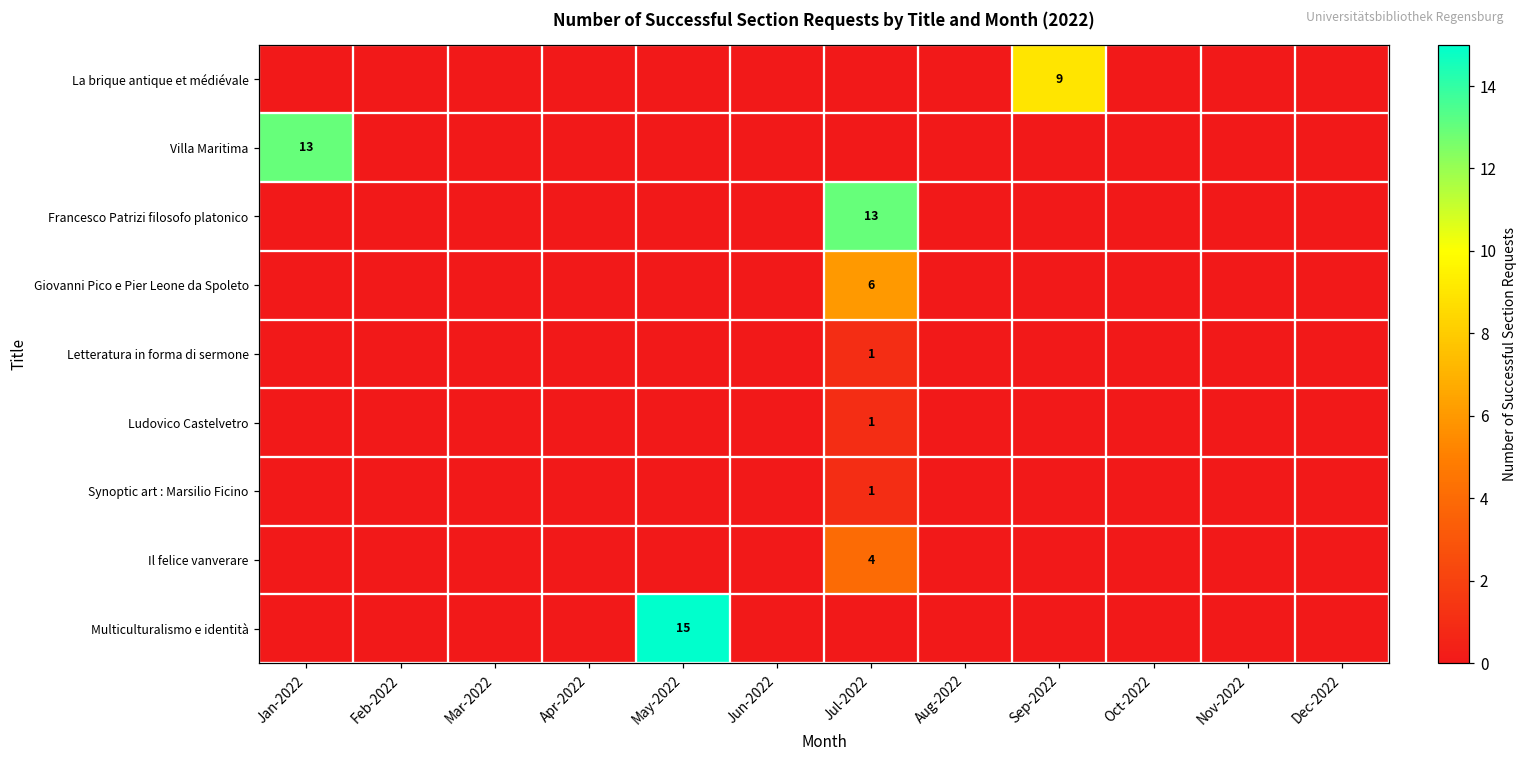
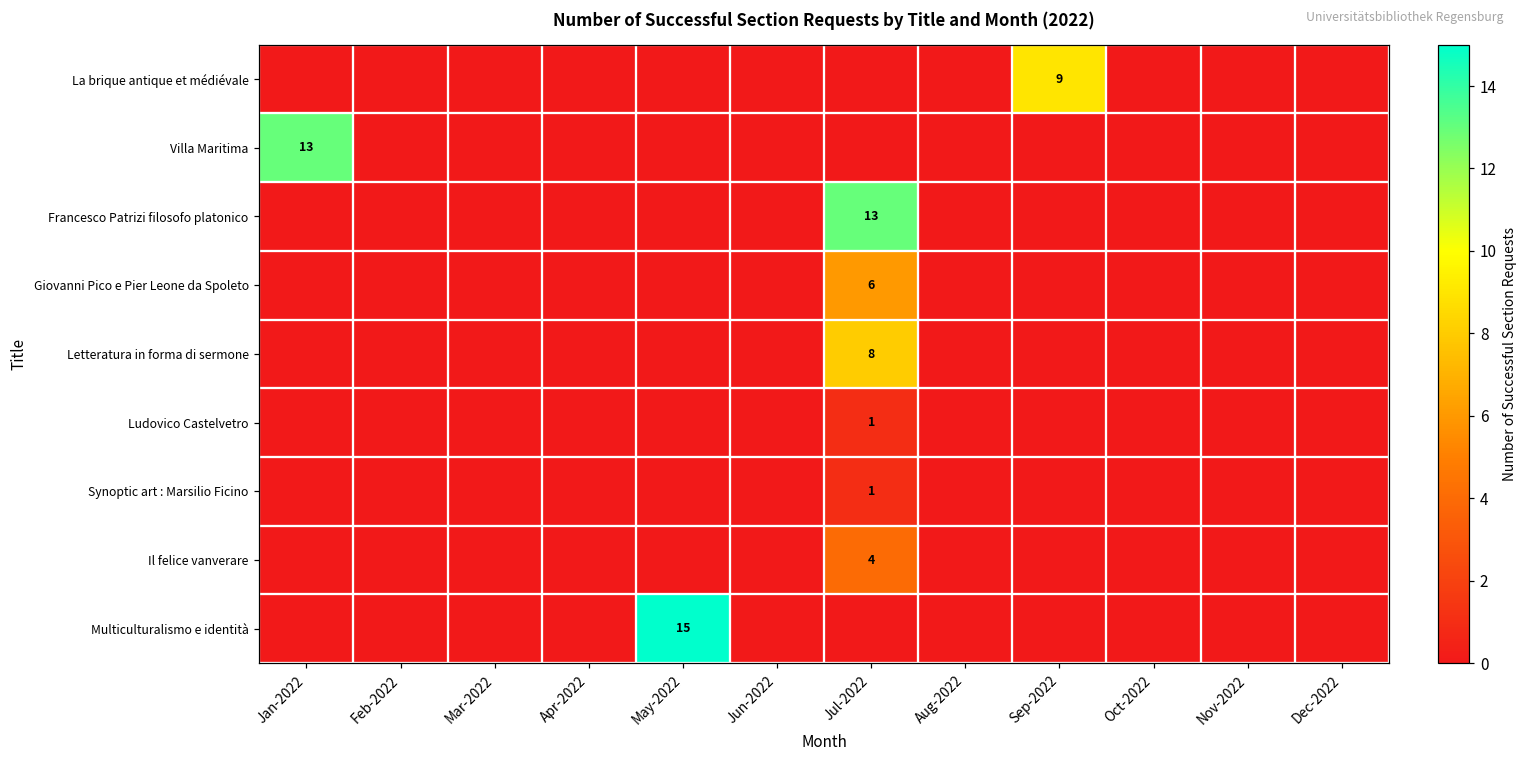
Letteratura in forma di sermone, Jul-2022: 1 -> 8
